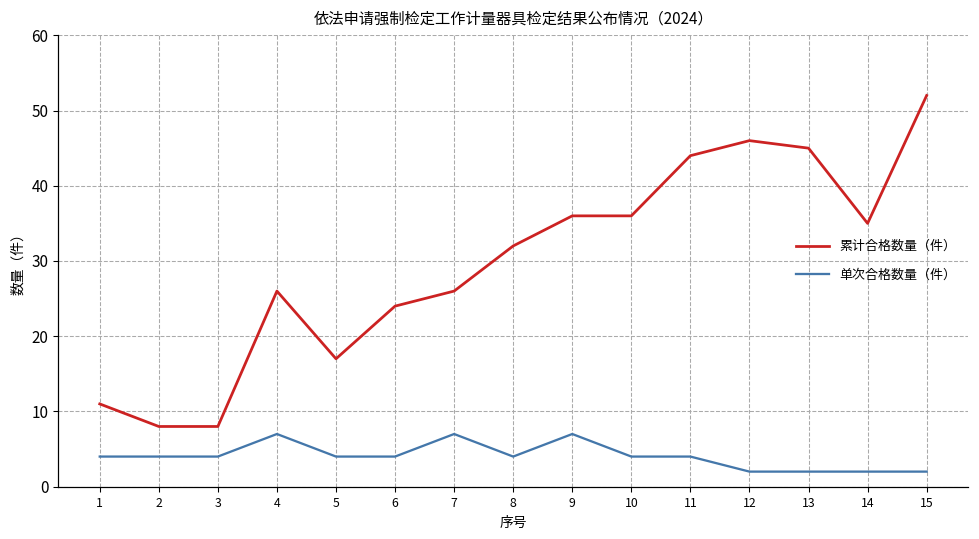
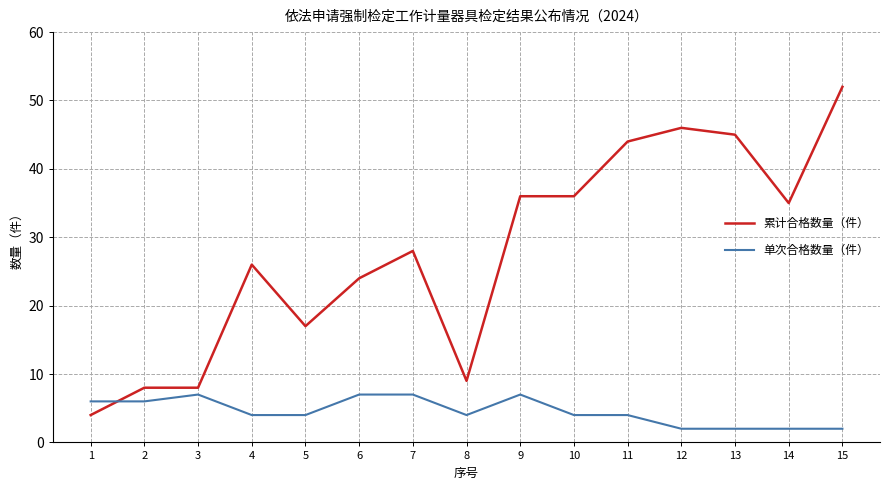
累计合格数量（件）, 1: 11 -> 4
单次合格数量（件）, 1: 4 -> 6
单次合格数量（件）, 2: 4 -> 6
单次合格数量（件）, 3: 4 -> 7
单次合格数量（件）, 4: 7 -> 4
单次合格数量（件）, 6: 4 -> 7
累计合格数量（件）, 7: 26 -> 28
累计合格数量（件）, 8: 32 -> 9
